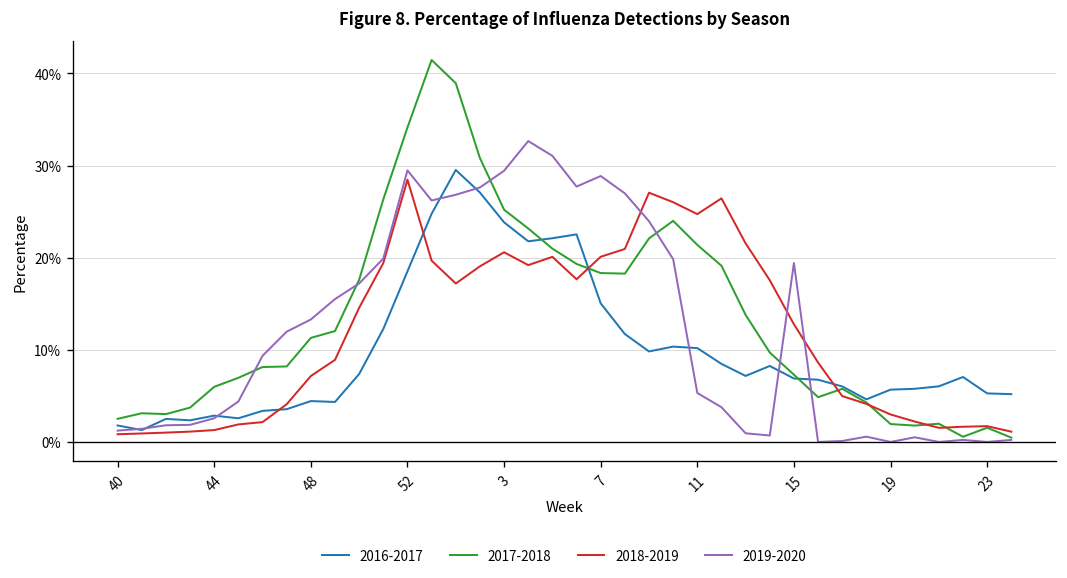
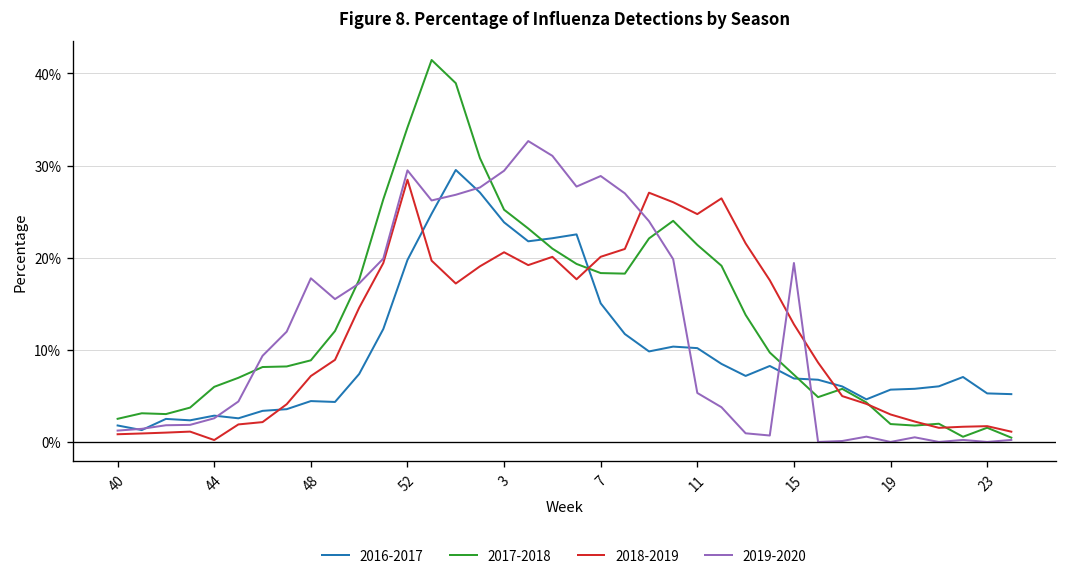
2018-2019, 44: 1% -> 0%
2017-2018, 48: 11% -> 9%
2019-2020, 48: 13% -> 18%
2016-2017, 52: 19% -> 20%
